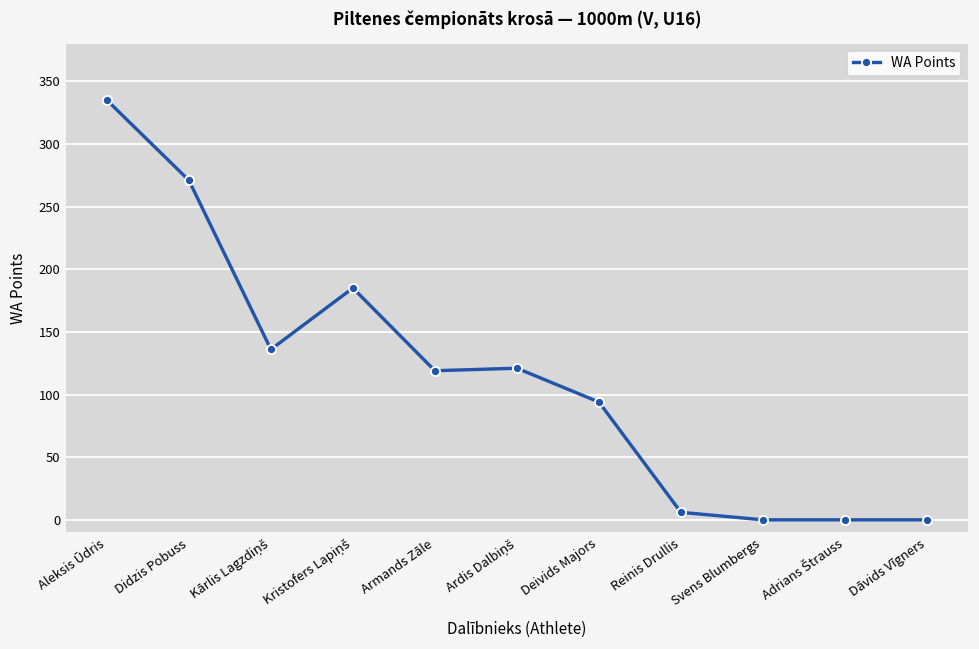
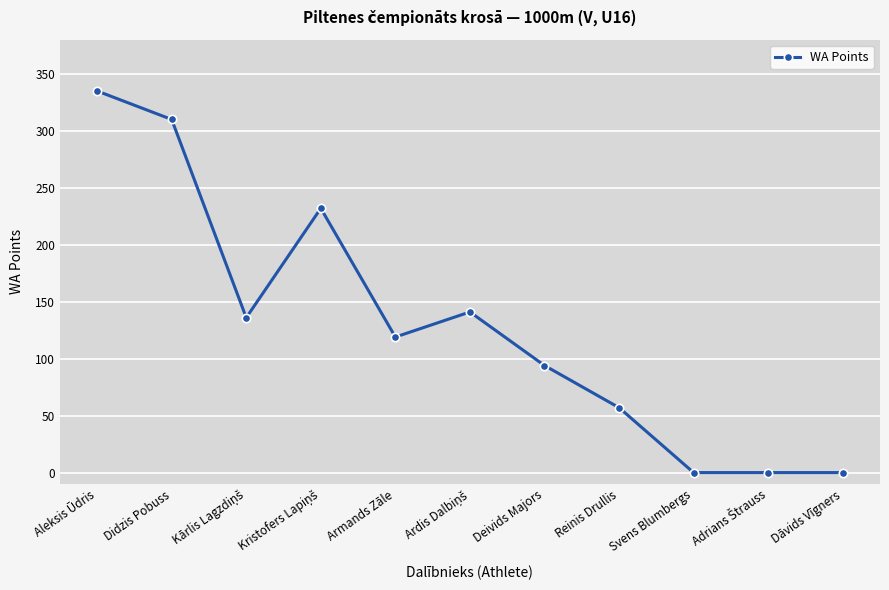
Didzis Pobuss: 271 -> 310
Kristofers Lapiņš: 185 -> 232
Ardis Dalbiņš: 121 -> 141
Reinis Drullis: 6 -> 57
